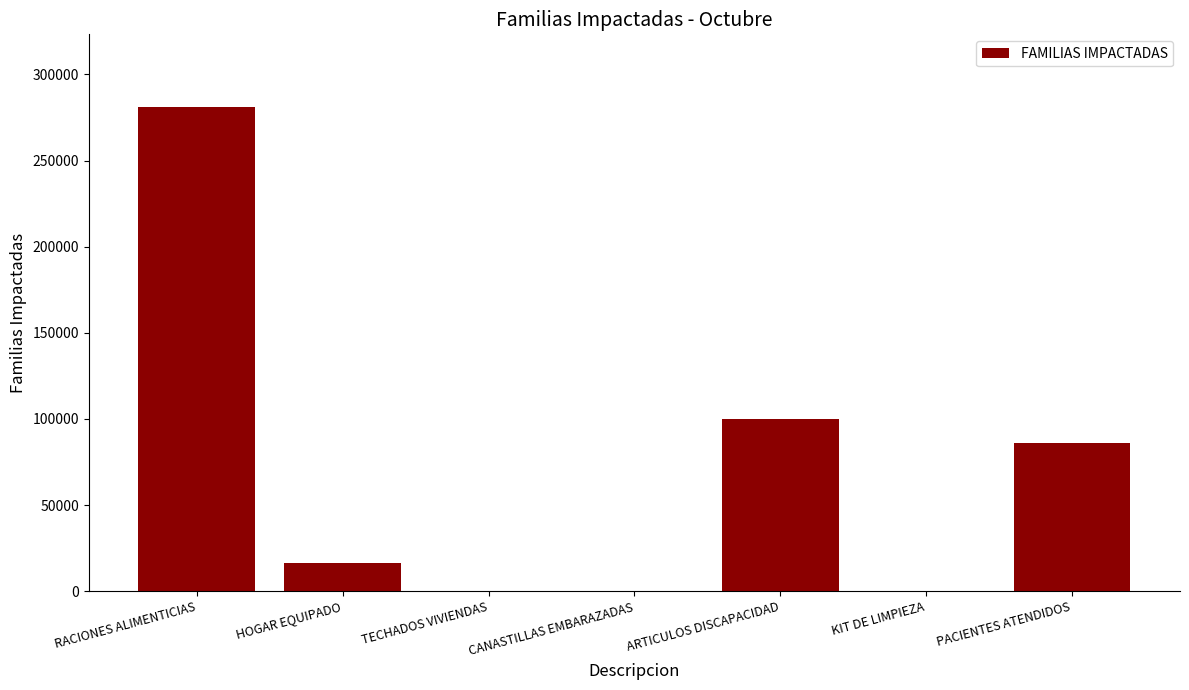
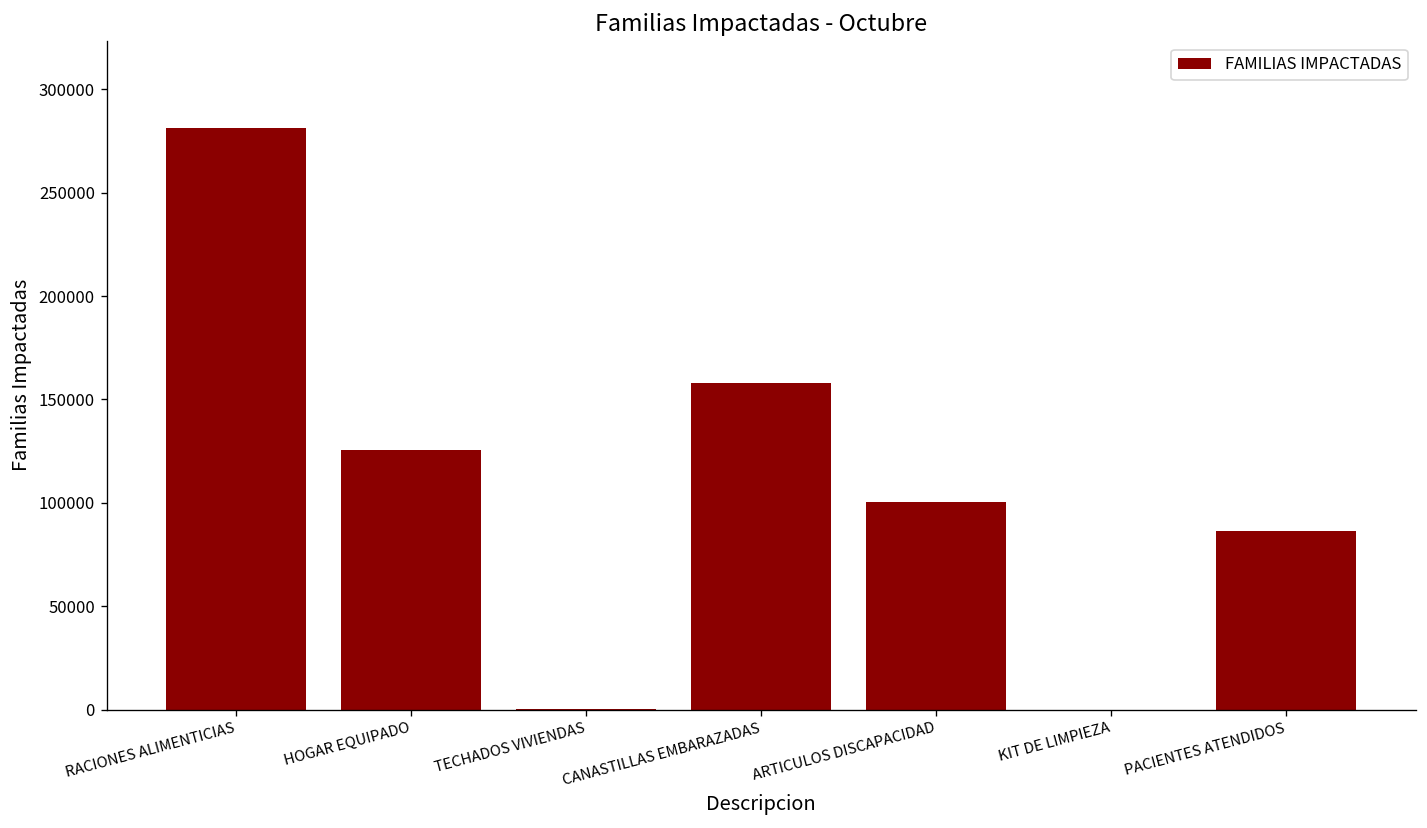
HOGAR EQUIPADO: 16000 -> 125000
CANASTILLAS EMBARAZADAS: 0 -> 158000
